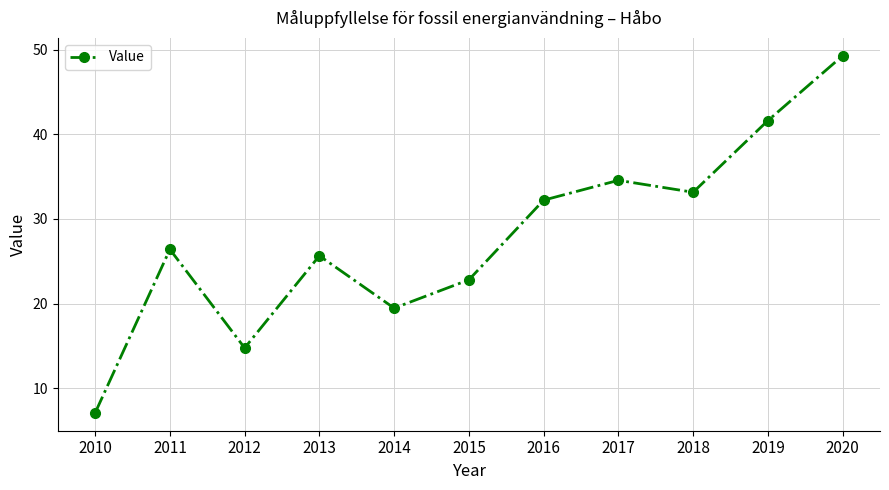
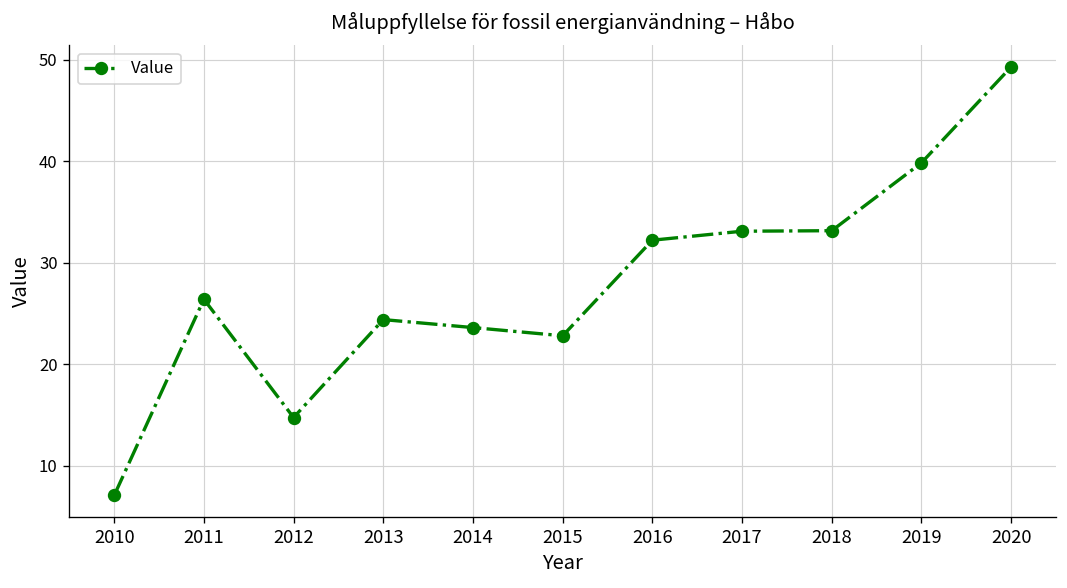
2013: 26 -> 24
2014: 19 -> 24
2017: 35 -> 33
2019: 42 -> 40
